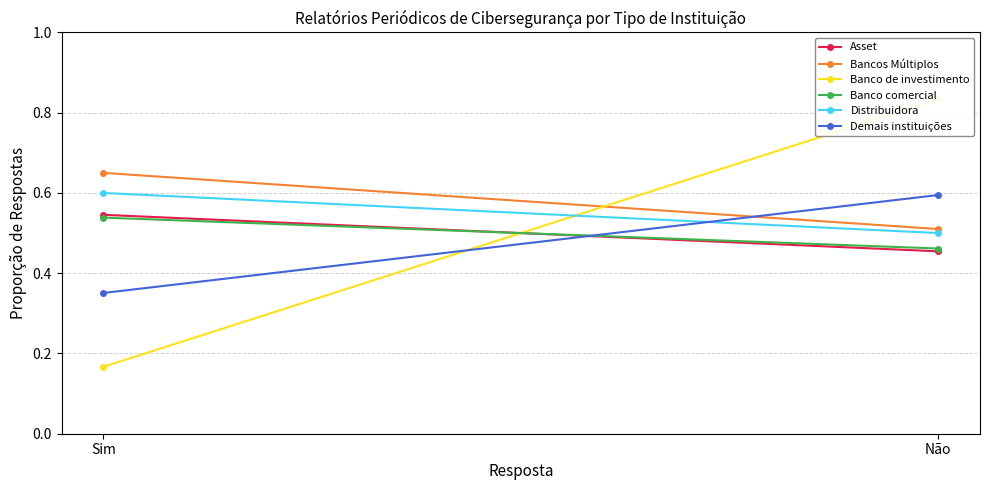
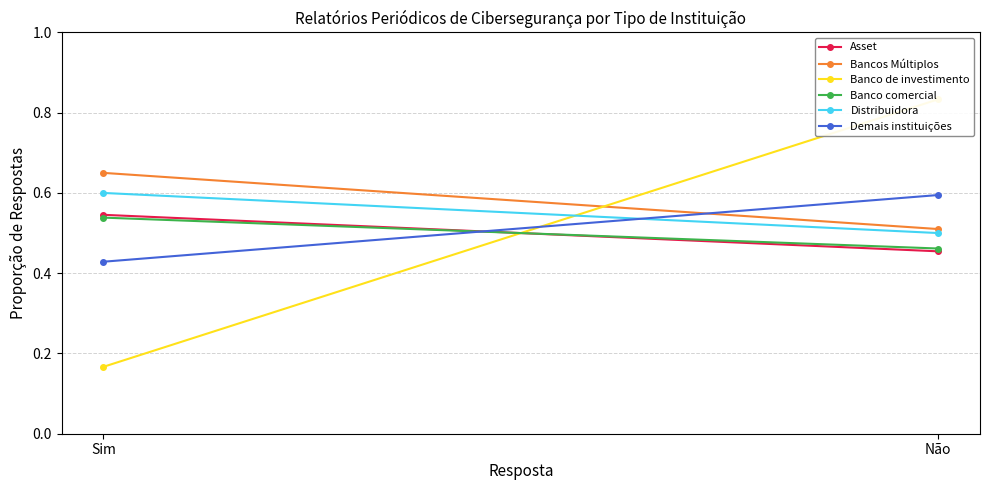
Demais instituições, Sim: 0.35 -> 0.43
